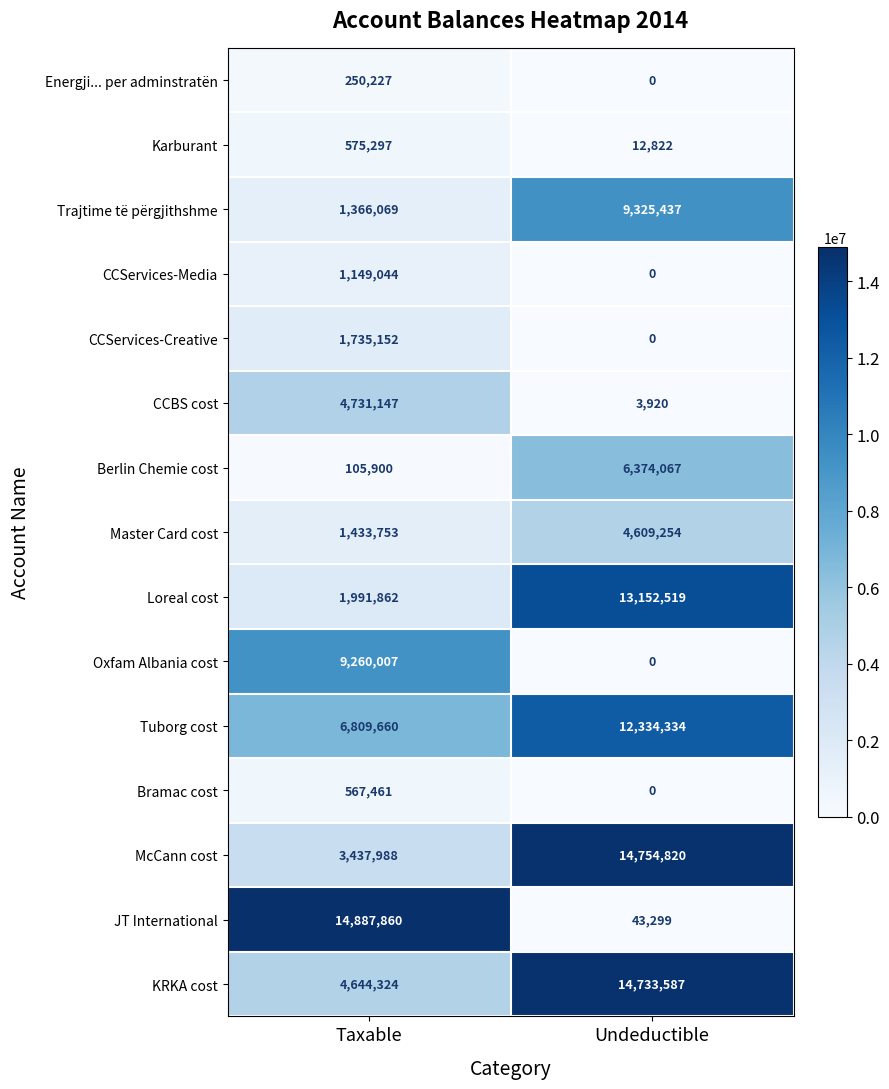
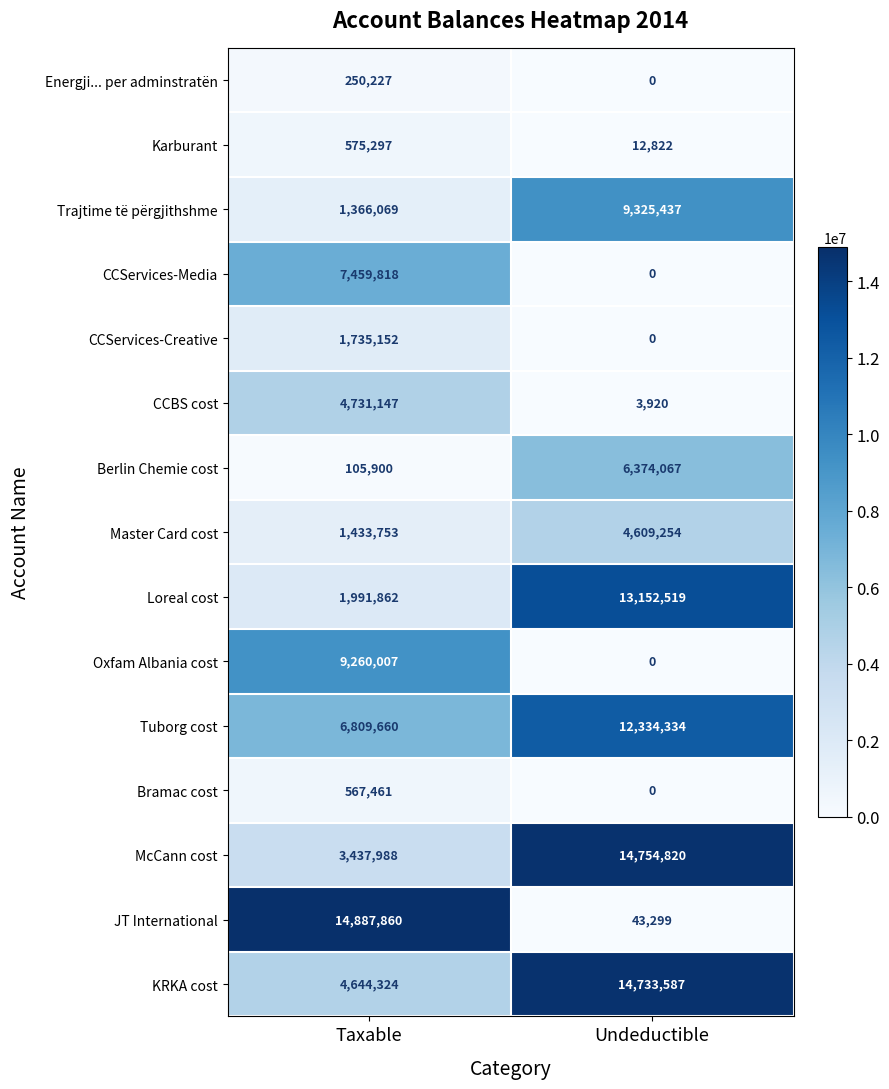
CCServices-Media, Taxable: 1,149,044 -> 7,459,818
